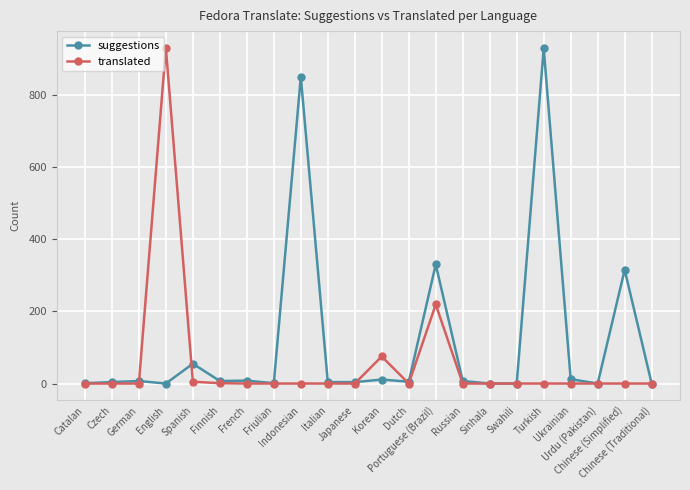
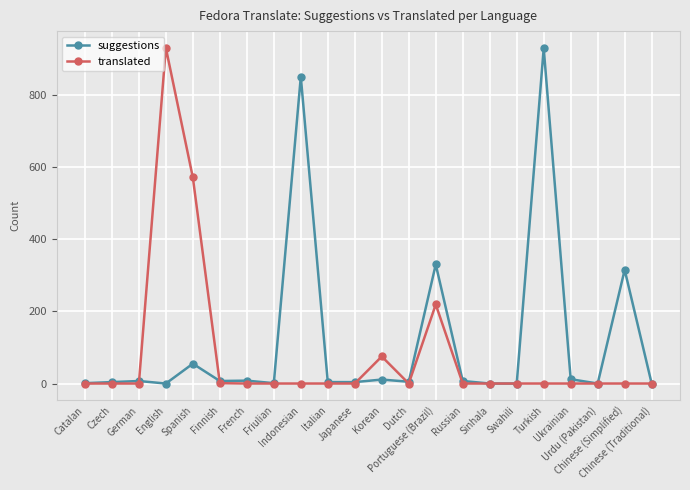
translated, Spanish: 10 -> 570
